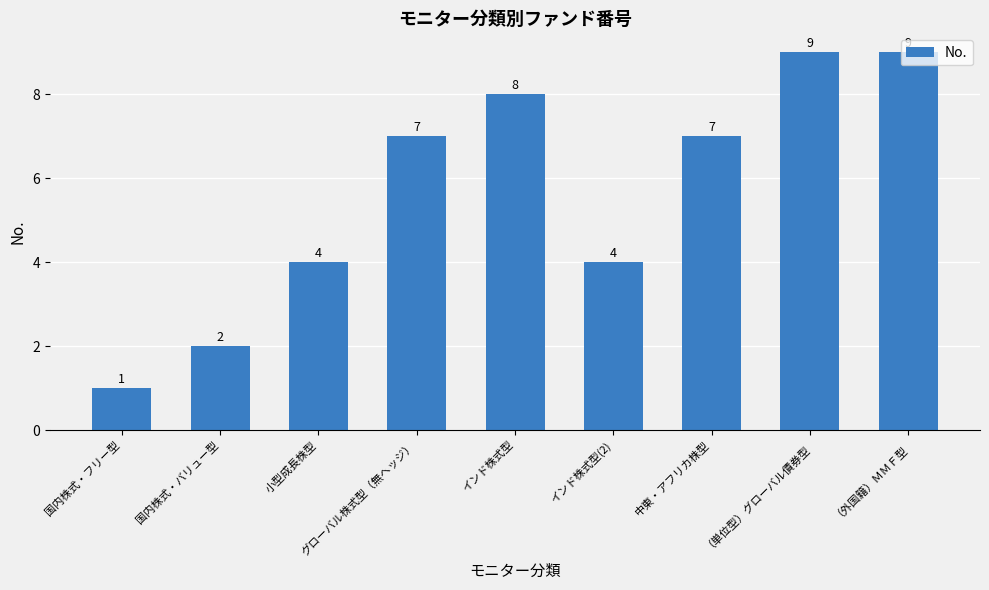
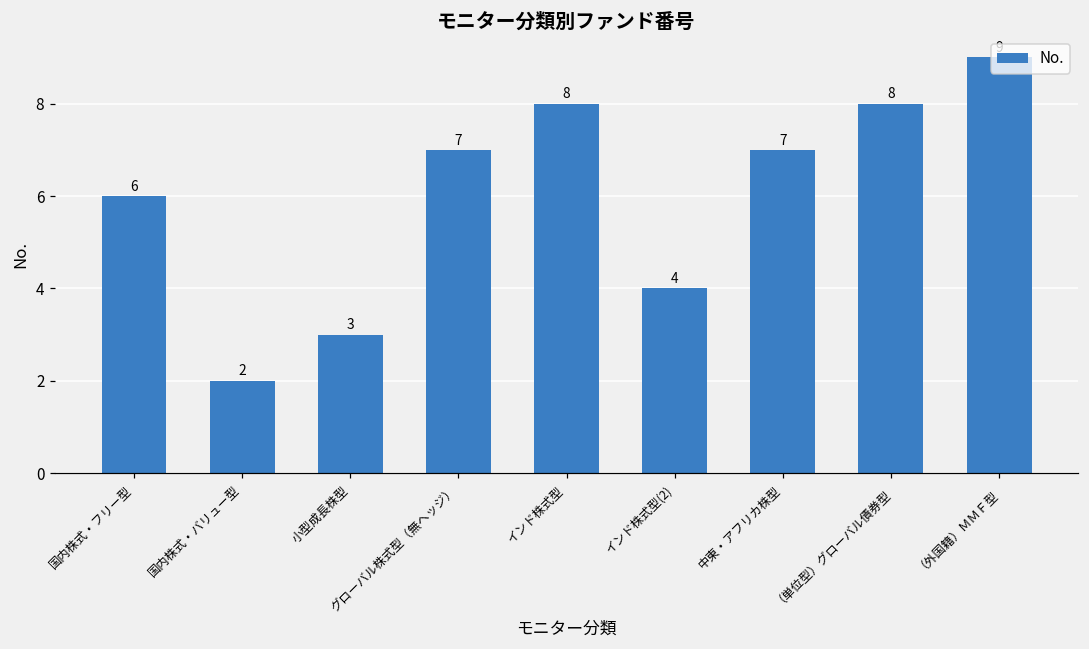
国内株式・フリー型: 1 -> 6
小型成長株型: 4 -> 3
（単位型）グローバル債券型: 9 -> 8
